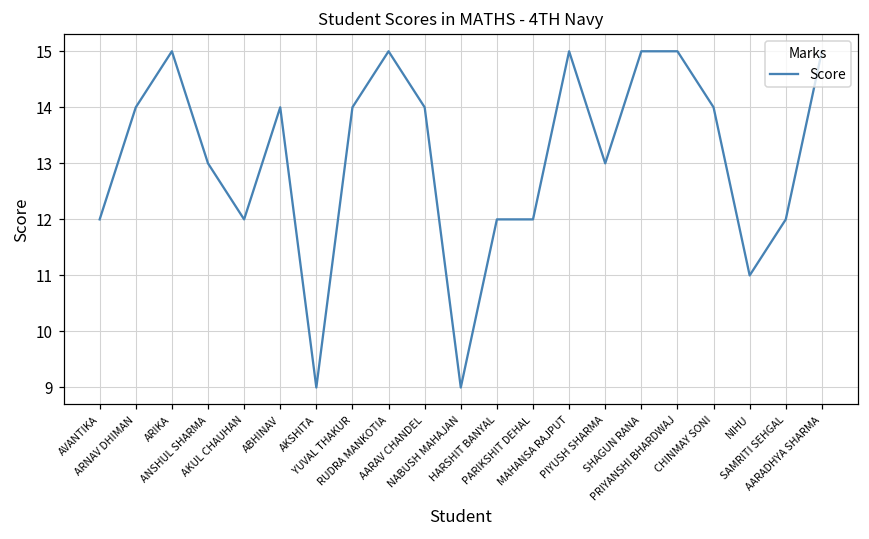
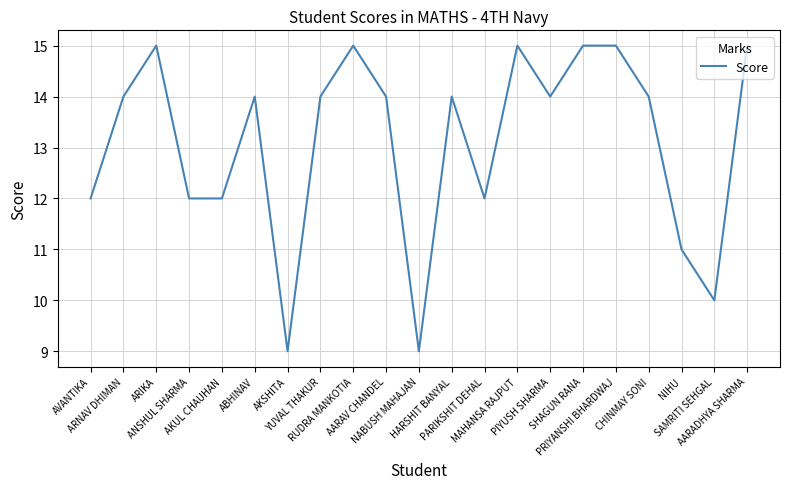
ANSHUL SHARMA: 13 -> 12
HARSHIT BANYAL: 12 -> 14
PIYUSH SHARMA: 13 -> 14
SAMRITI SEHGAL: 12 -> 10
